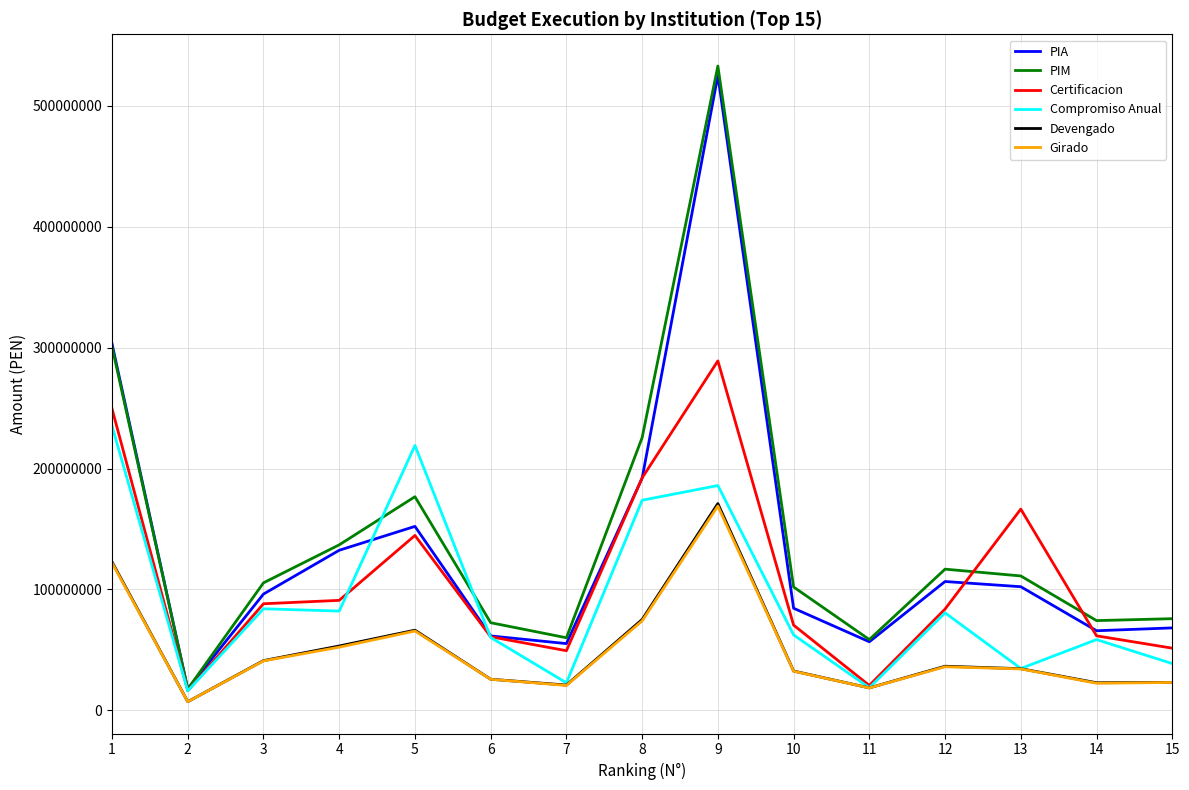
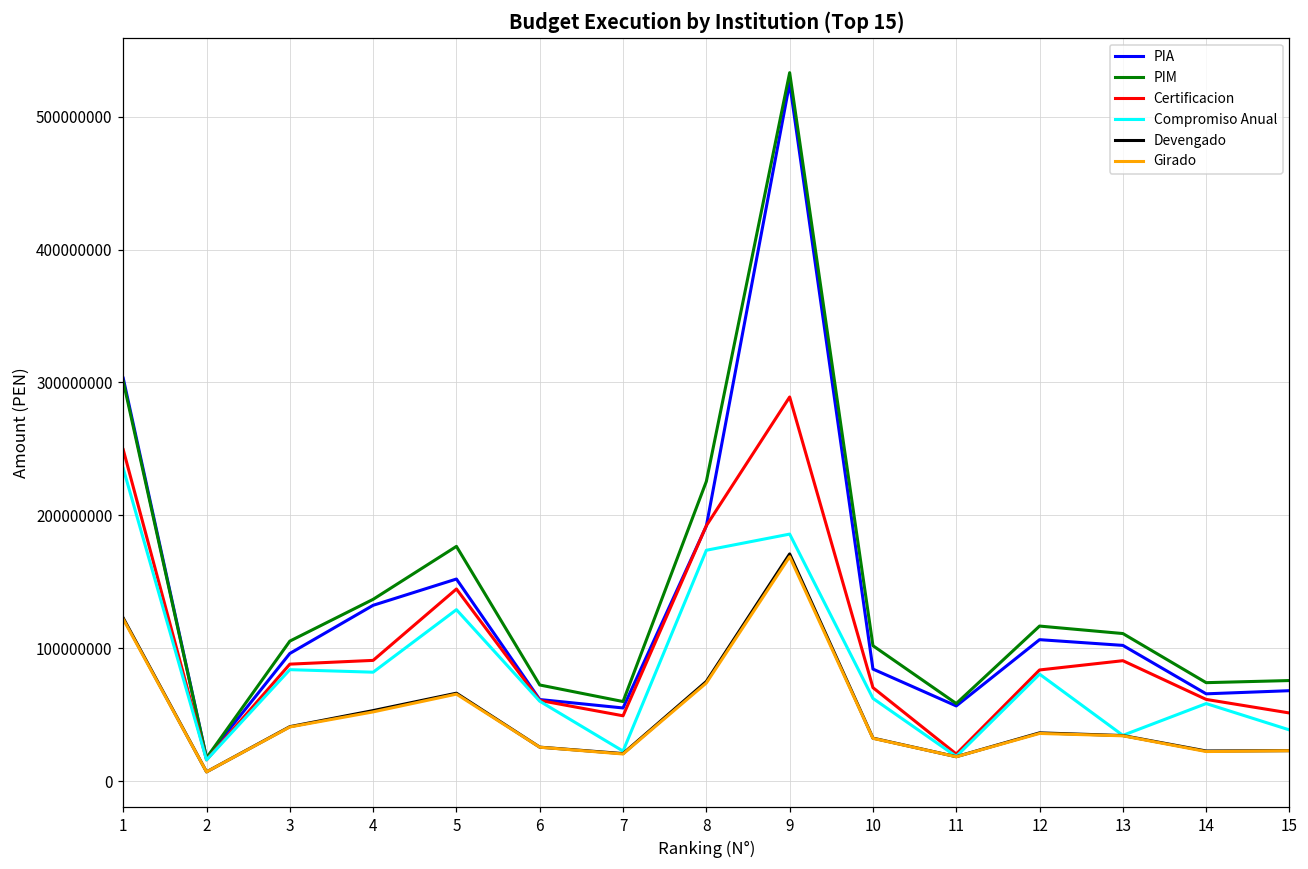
Compromiso Anual, 5: 219000000 -> 129000000
Certificacion, 13: 166000000 -> 91000000
